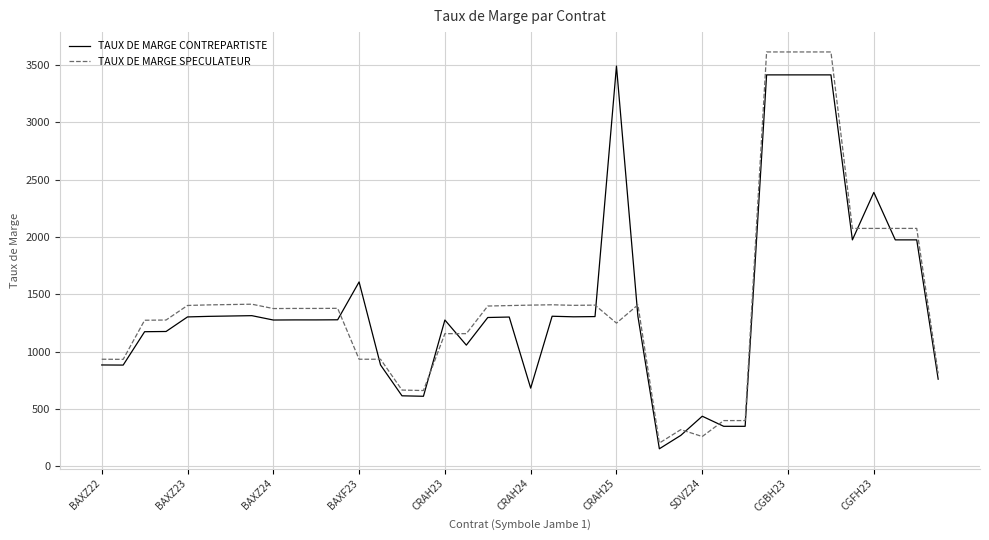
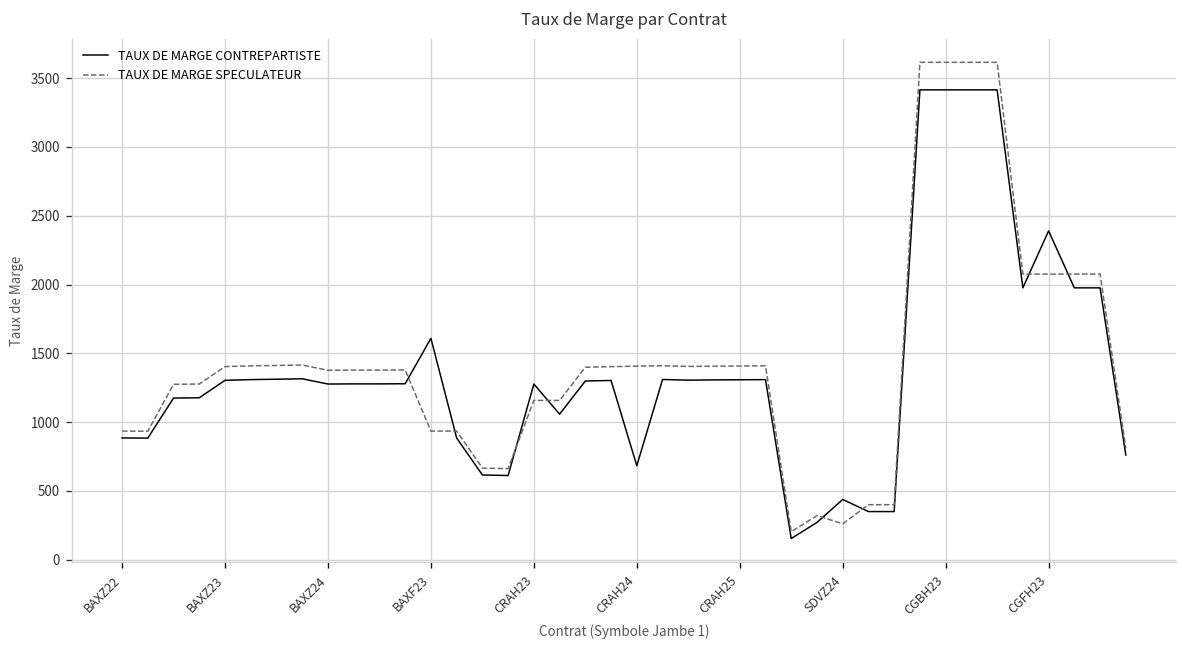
TAUX DE MARGE CONTREPARTISTE, CRAH25: 3490 -> 1310
TAUX DE MARGE SPECULATEUR, CRAH25: 1250 -> 1410
